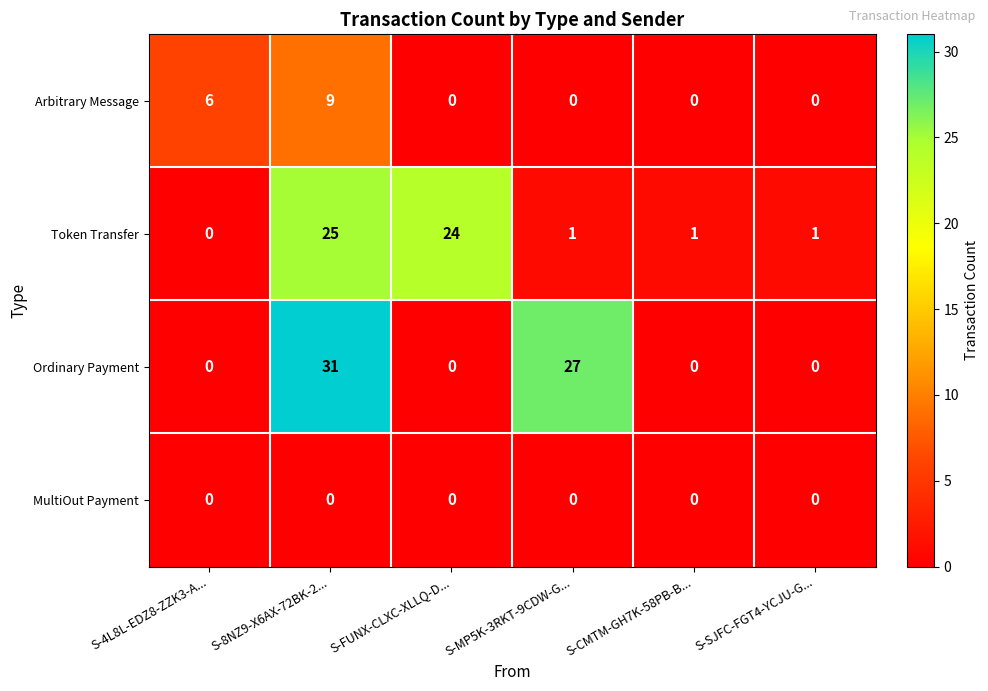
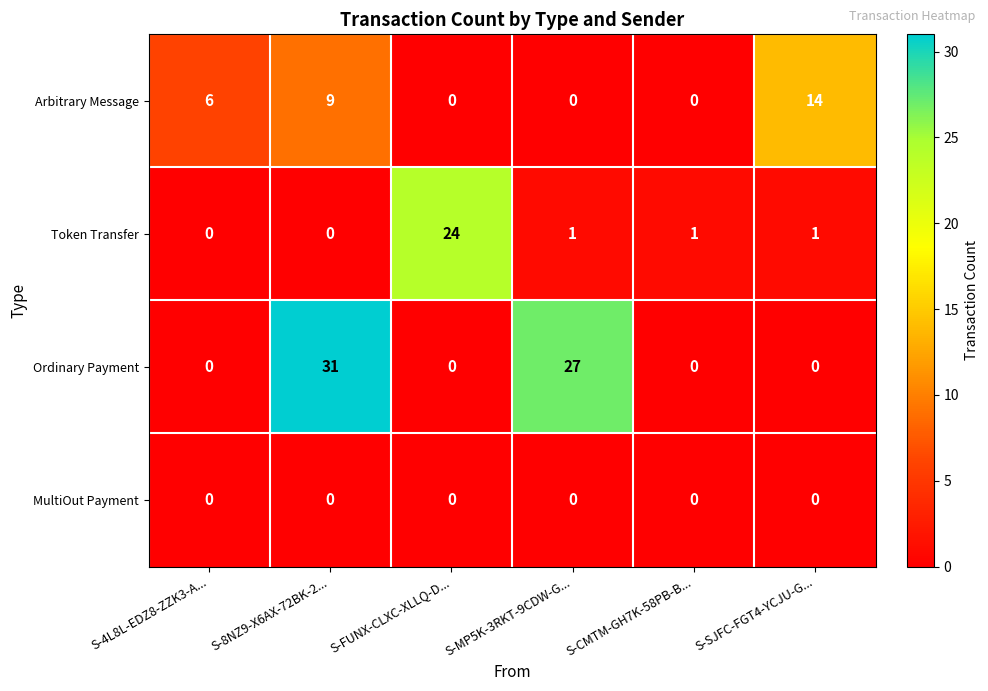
Arbitrary Message, S-SJFC-FGT4-YCJU-G...: 0 -> 14
Token Transfer, S-8NZ9-X6AX-72BK-2...: 25 -> 0
